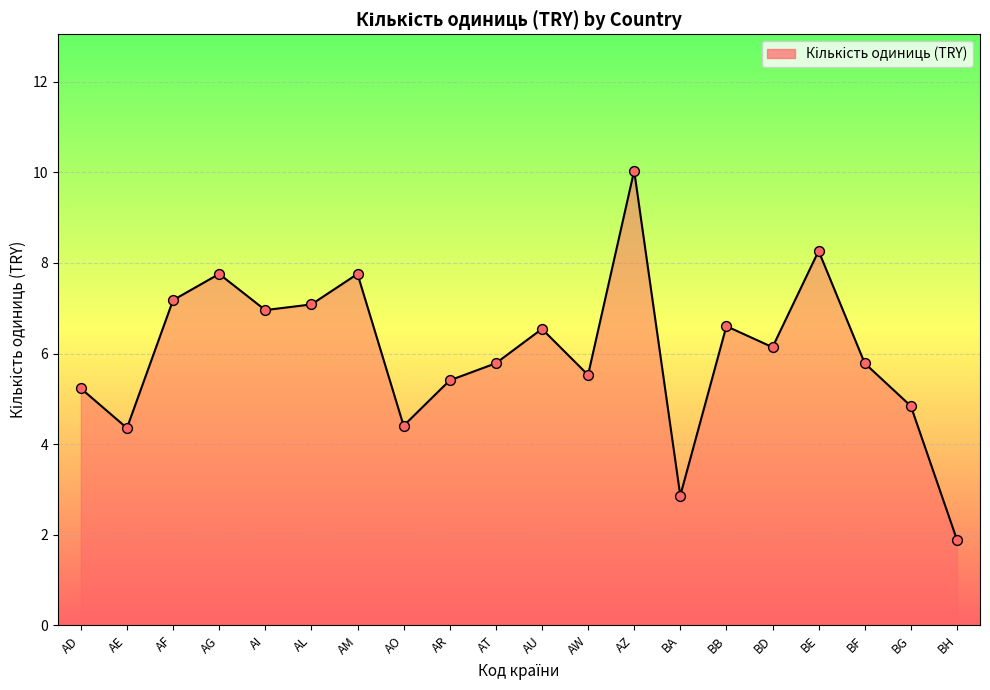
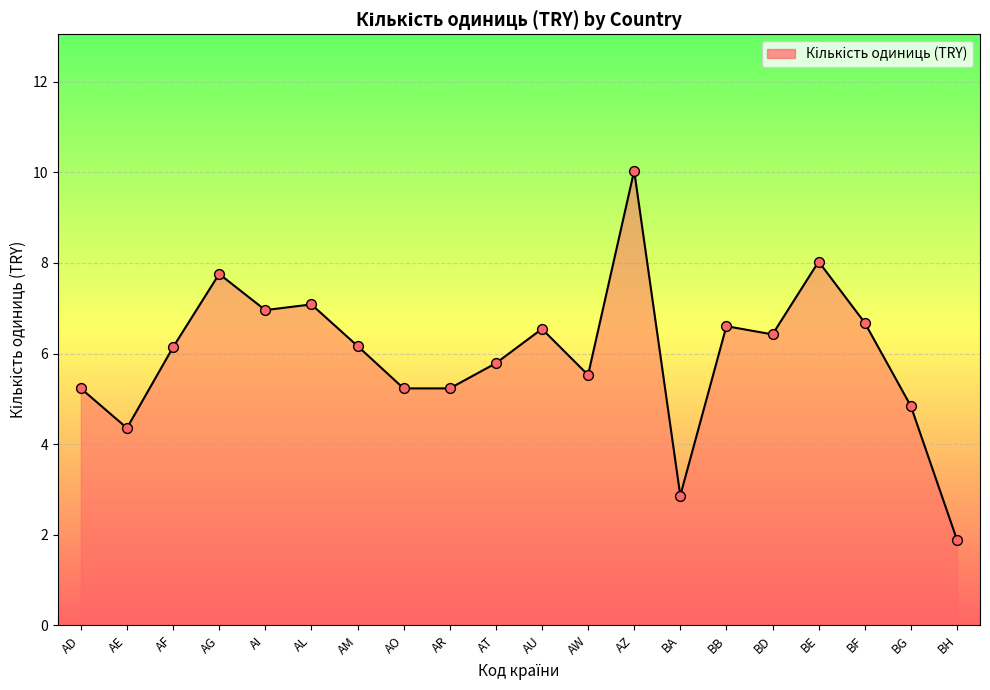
AF: 7.2 -> 6.1
AM: 7.8 -> 6.2
AO: 4.4 -> 5.2
AR: 5.4 -> 5.2
BD: 6.1 -> 6.4
BE: 8.3 -> 8.0
BF: 5.8 -> 6.7
